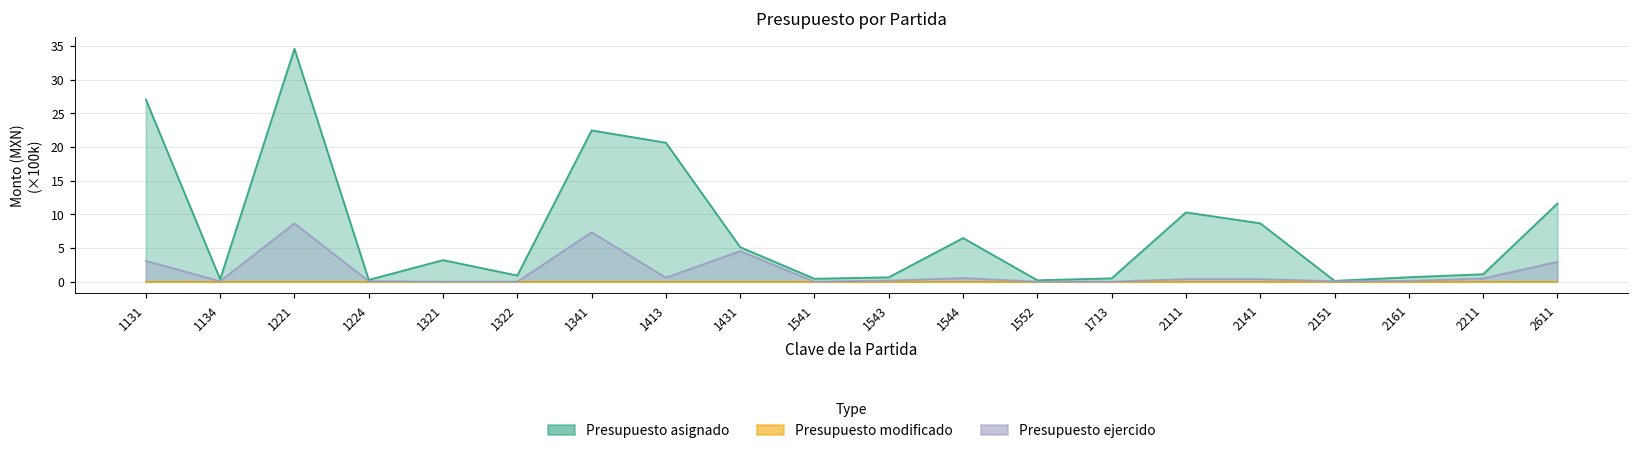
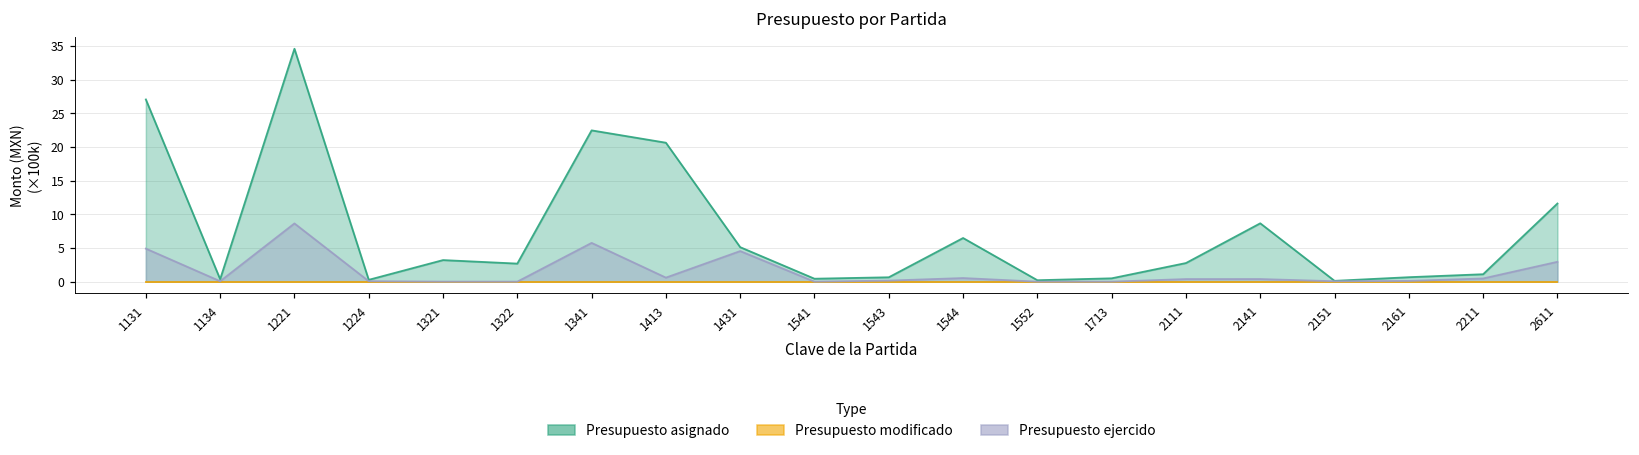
Presupuesto ejercido, 1131: 3 -> 5
Presupuesto asignado, 1322: 1 -> 3
Presupuesto ejercido, 1341: 7 -> 6
Presupuesto asignado, 2111: 10 -> 3
